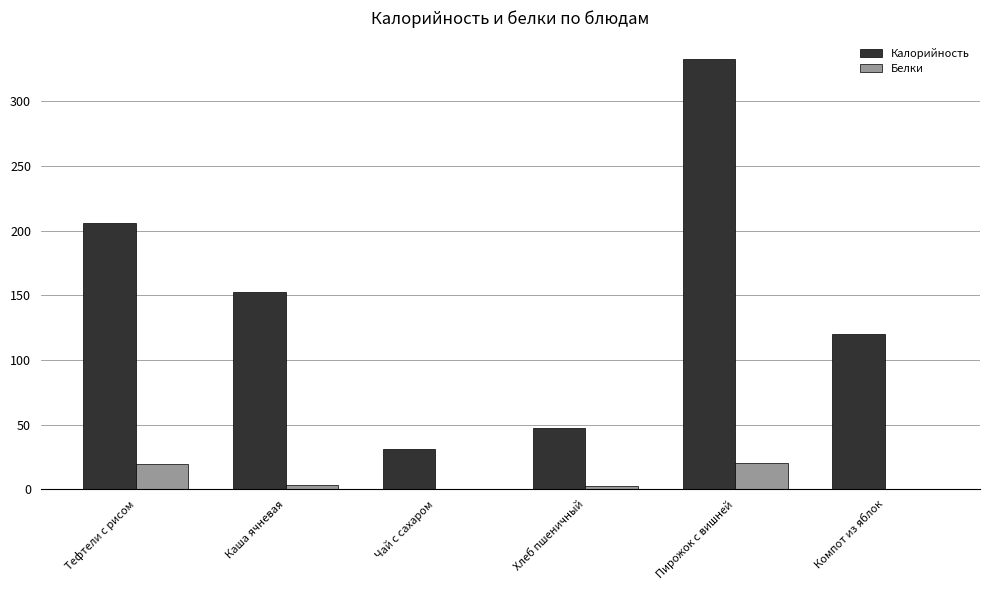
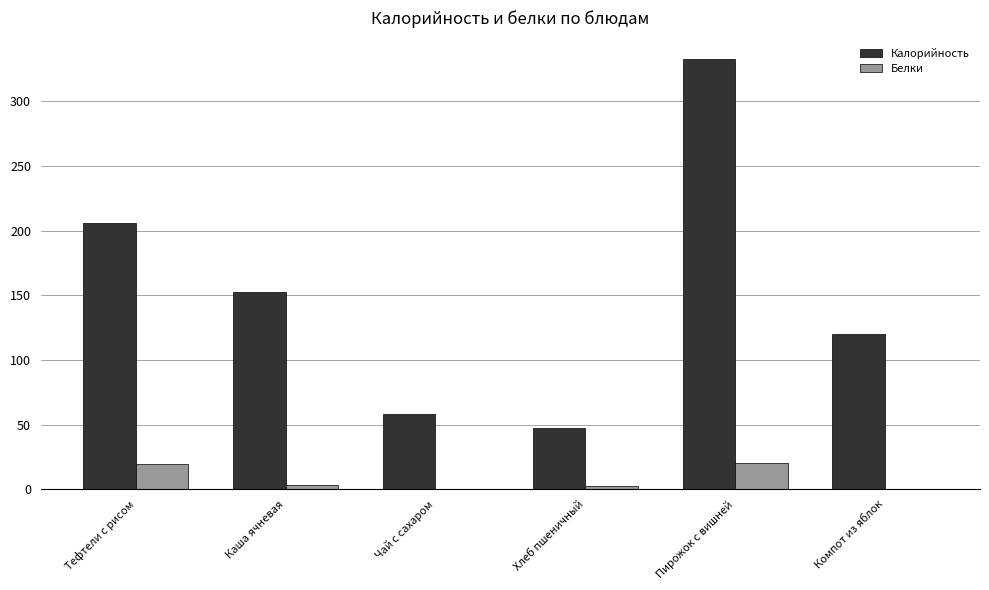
Калорийность, Чай с сахаром: 31 -> 58
